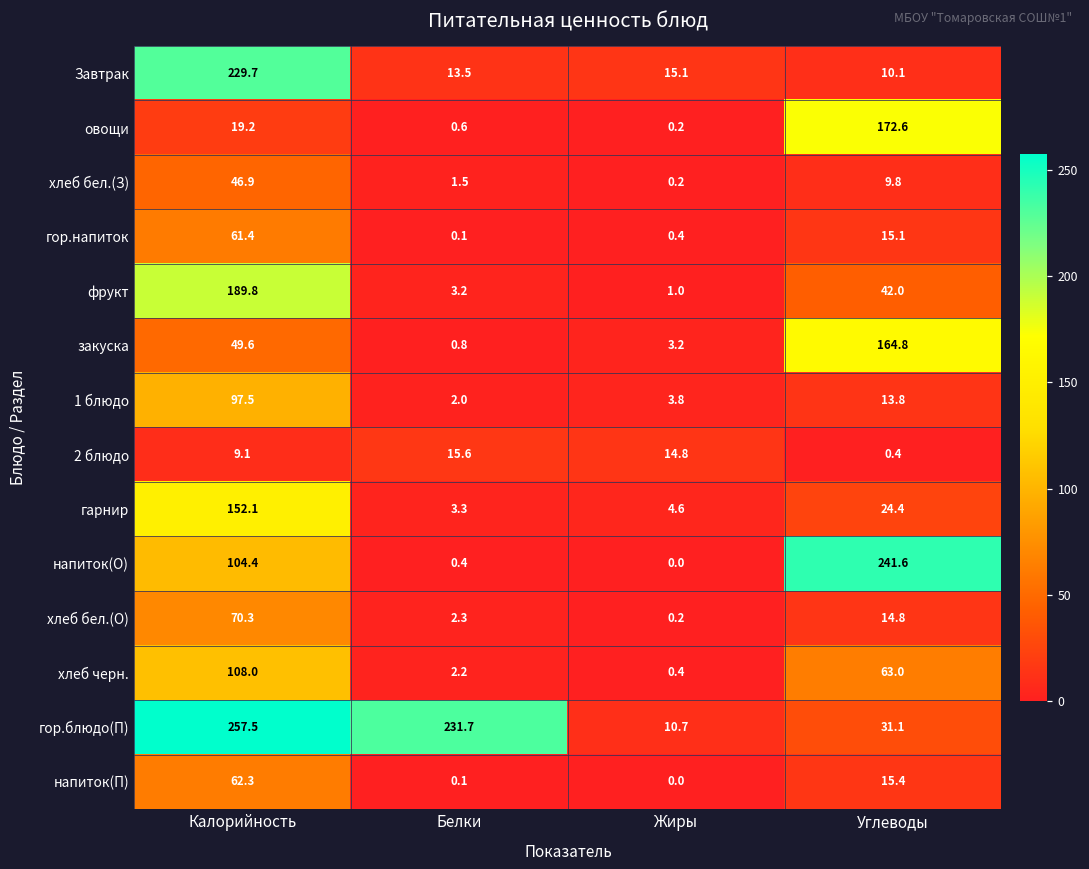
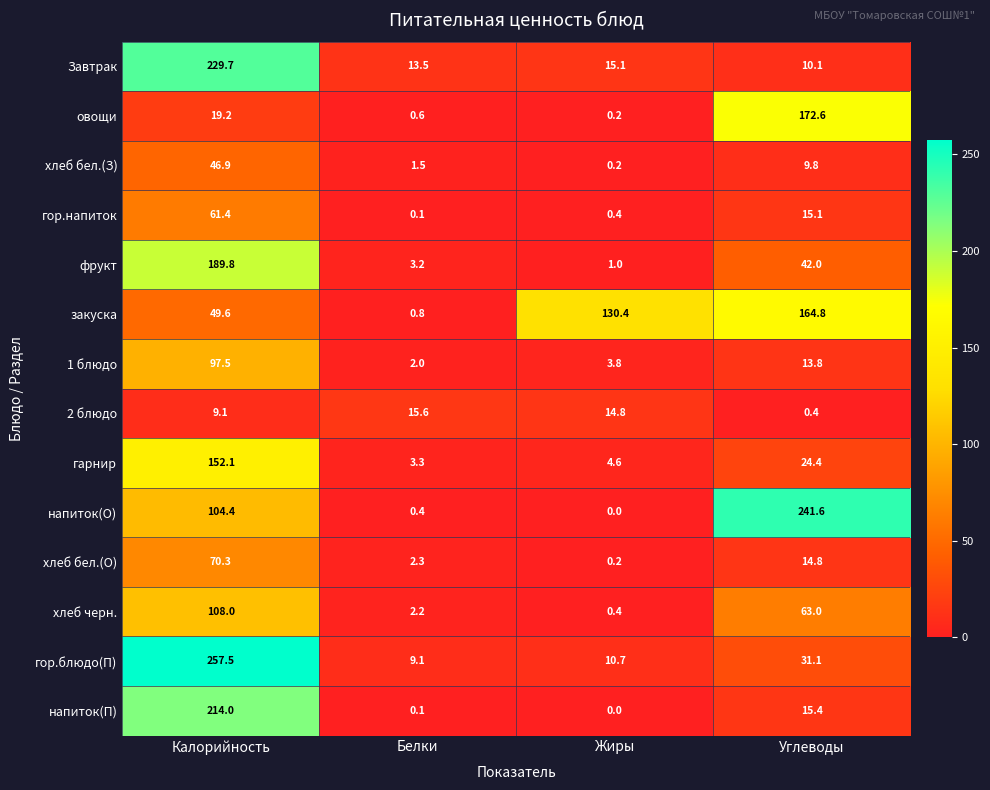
закуска, Жиры: 3.2 -> 130.4
гор.блюдо(П), Белки: 231.7 -> 9.1
напиток(П), Калорийность: 62.3 -> 214.0
